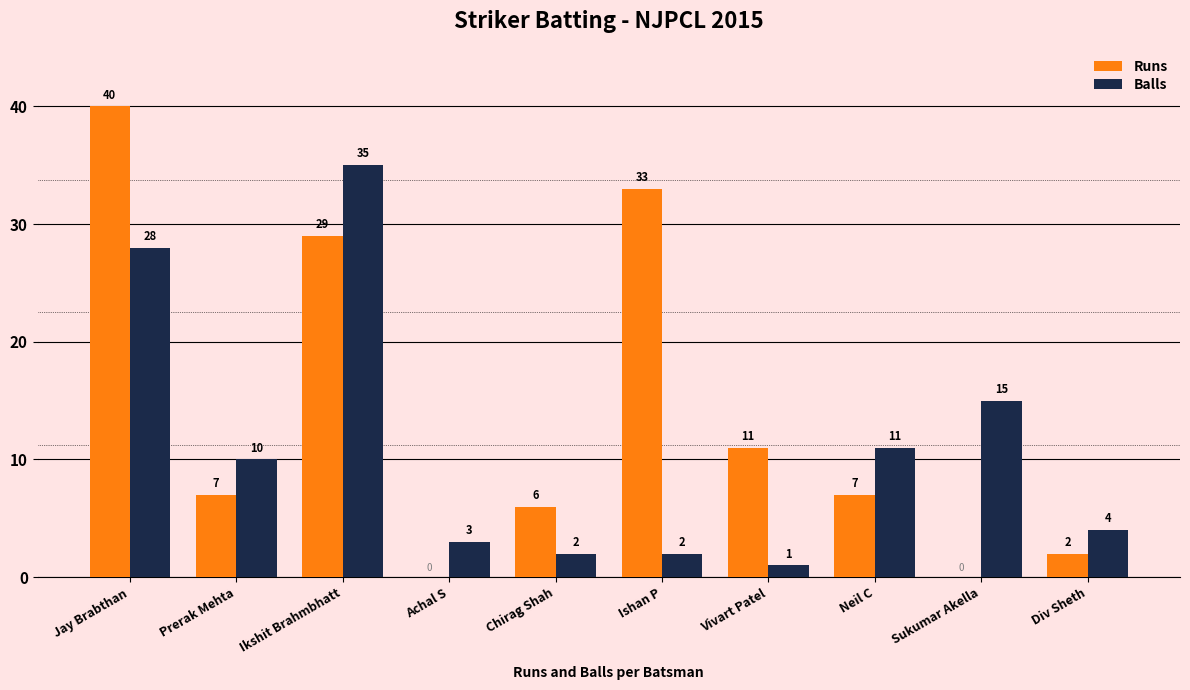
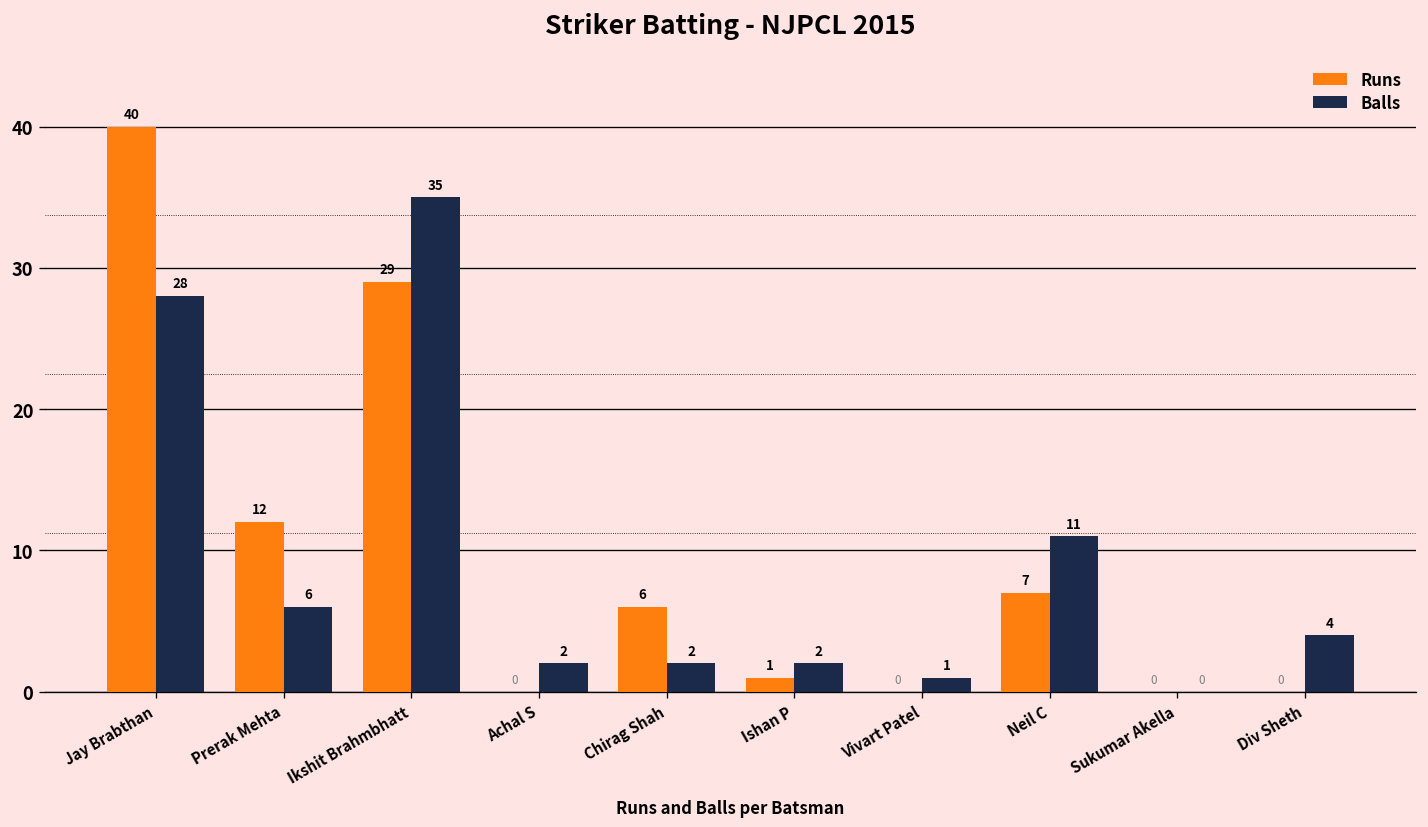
Runs, Prerak Mehta: 7 -> 12
Balls, Prerak Mehta: 10 -> 6
Balls, Achal S: 3 -> 2
Runs, Ishan P: 33 -> 1
Runs, Vivart Patel: 11 -> 0
Balls, Sukumar Akella: 15 -> 0
Runs, Div Sheth: 2 -> 0
